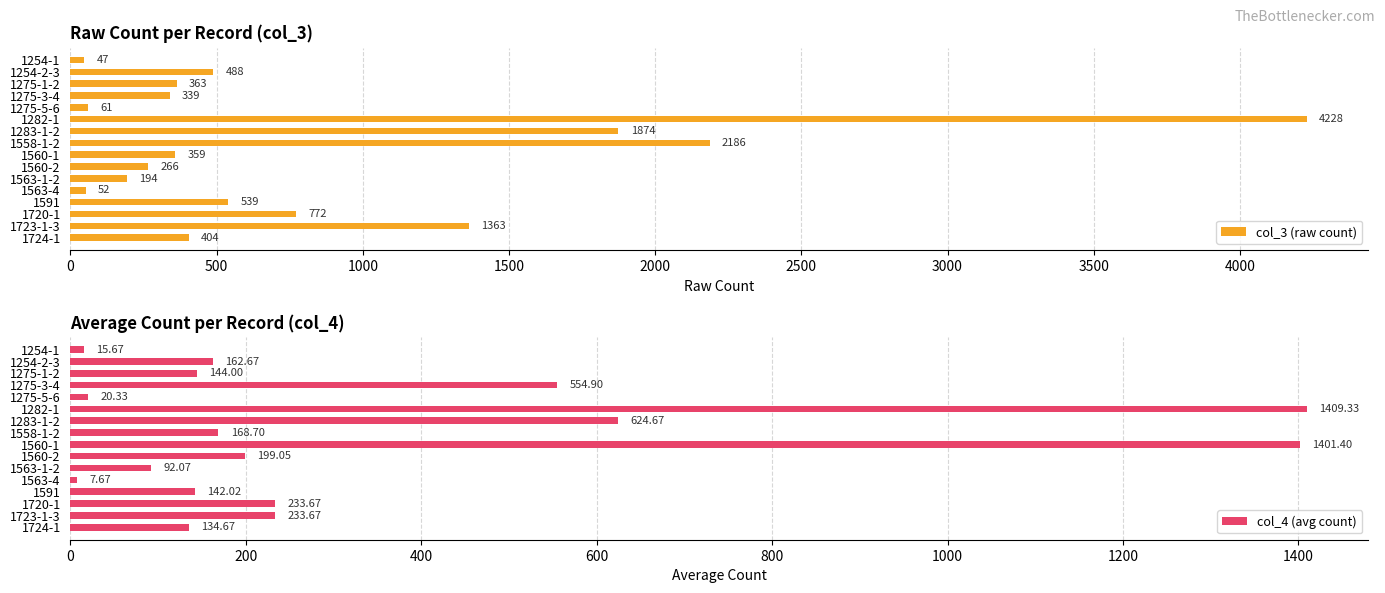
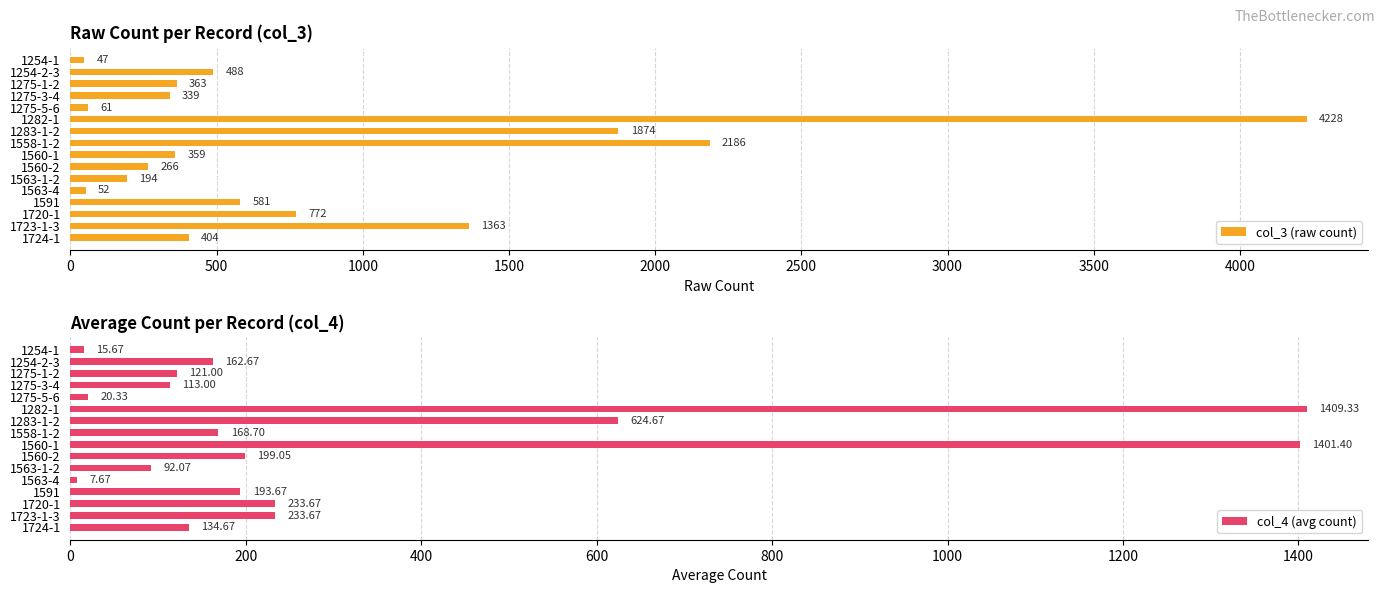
Raw Count per Record (col_3), 1591: 539 -> 581
Average Count per Record (col_4), 1275-1-2: 144.00 -> 121.00
Average Count per Record (col_4), 1275-3-4: 554.90 -> 113.00
Average Count per Record (col_4), 1591: 142.02 -> 193.67
